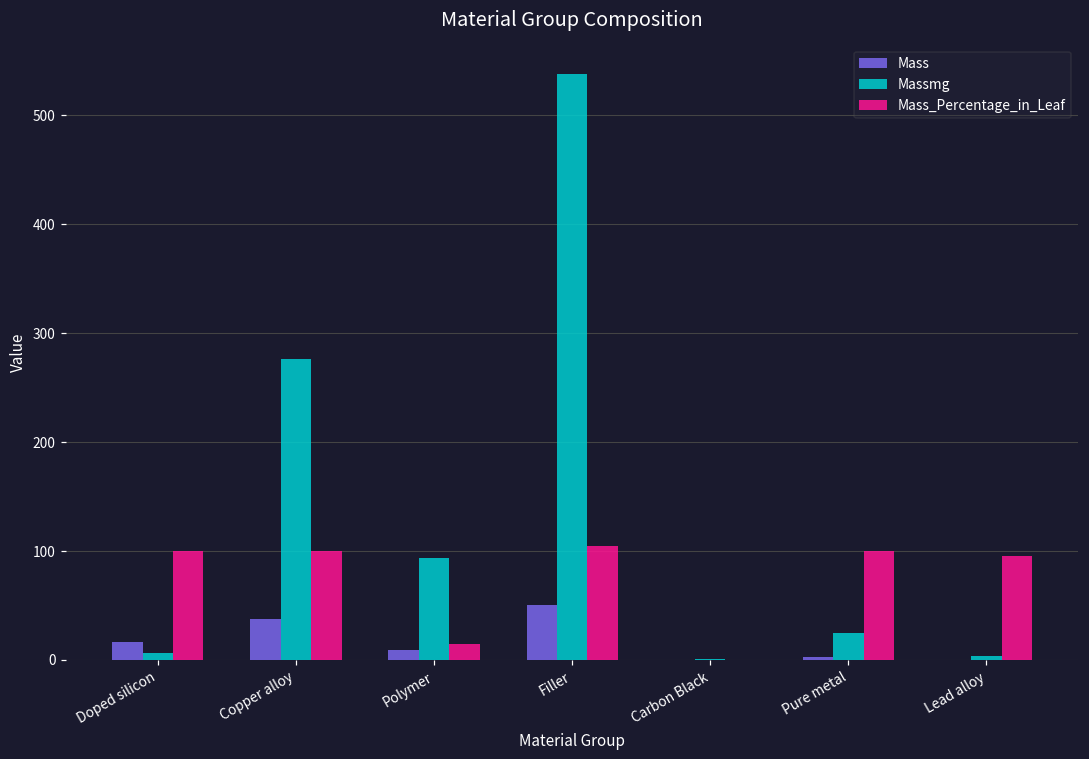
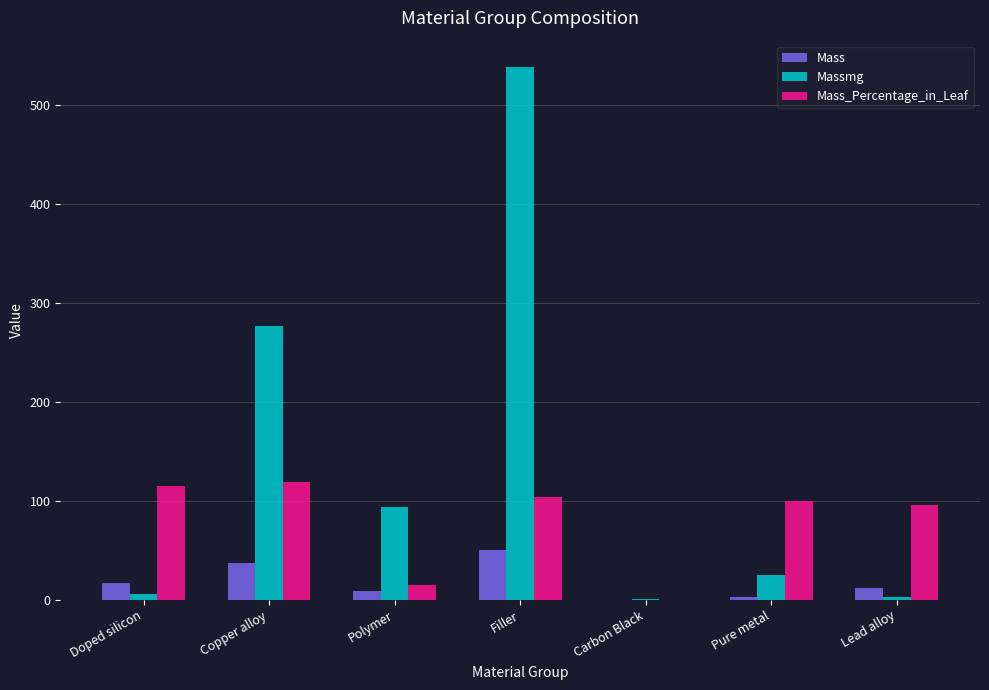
Mass_Percentage_in_Leaf, Doped silicon: 100 -> 110
Mass_Percentage_in_Leaf, Copper alloy: 100 -> 120
Mass, Lead alloy: 0 -> 10
